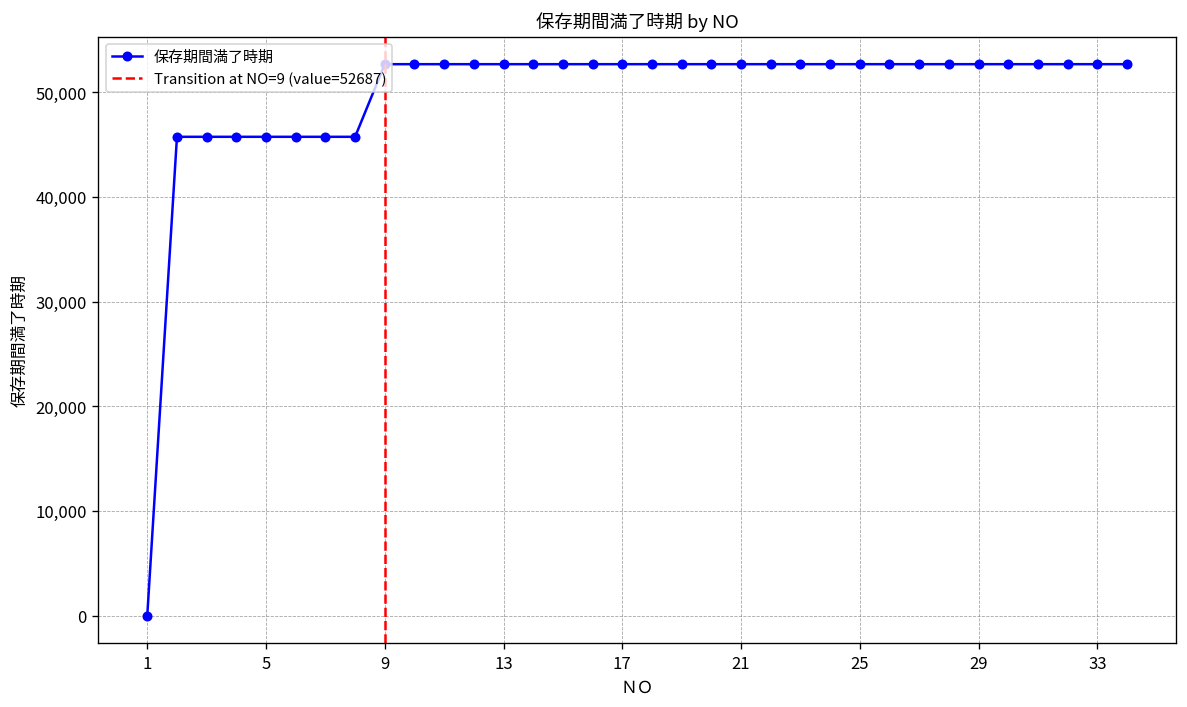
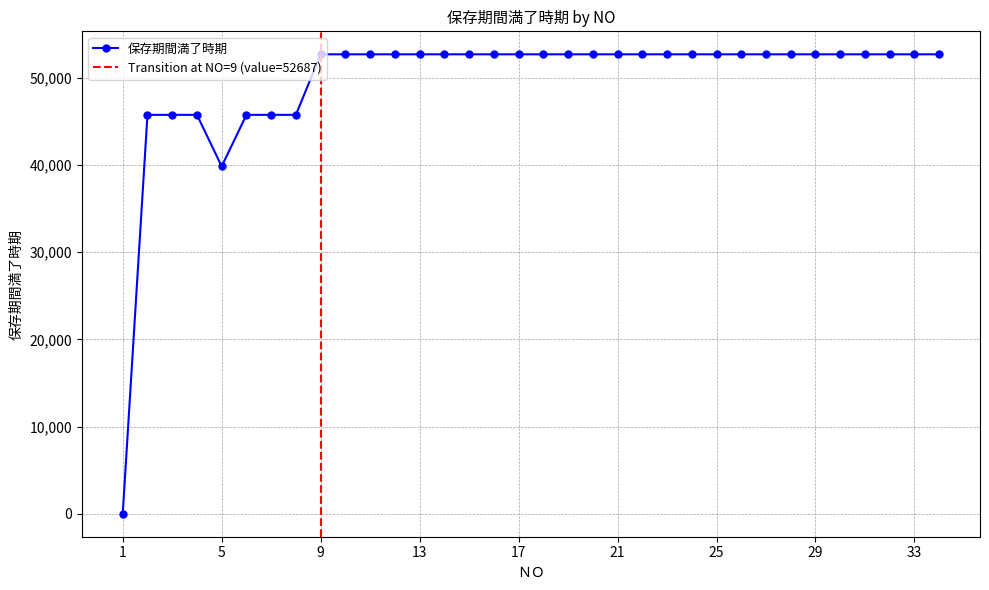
5: 46,000 -> 40,000
